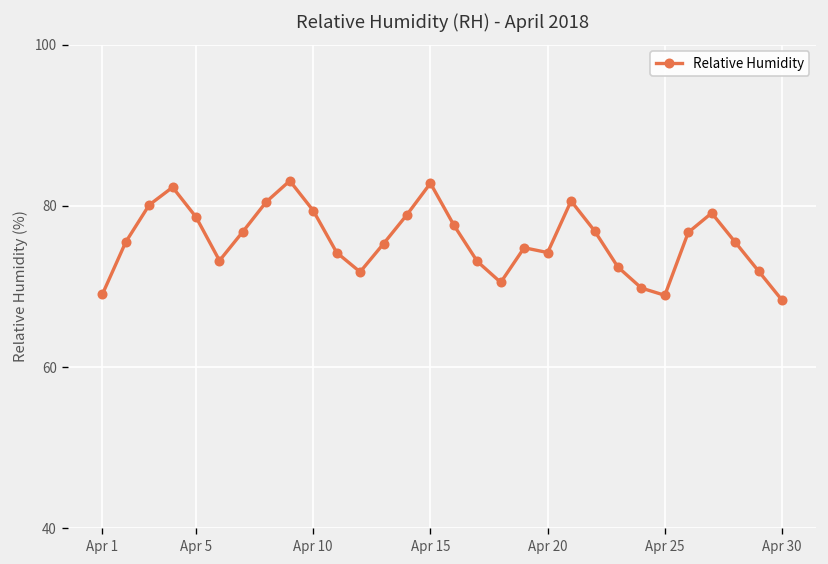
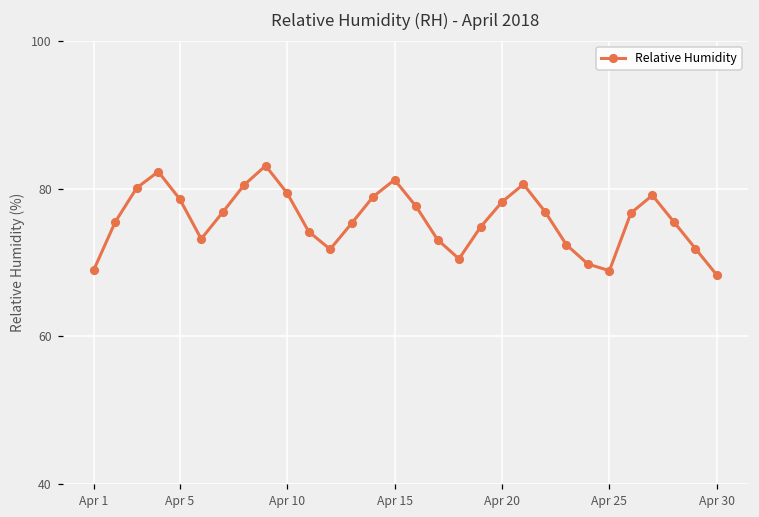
Apr 15: 83 -> 81
Apr 20: 74 -> 78
